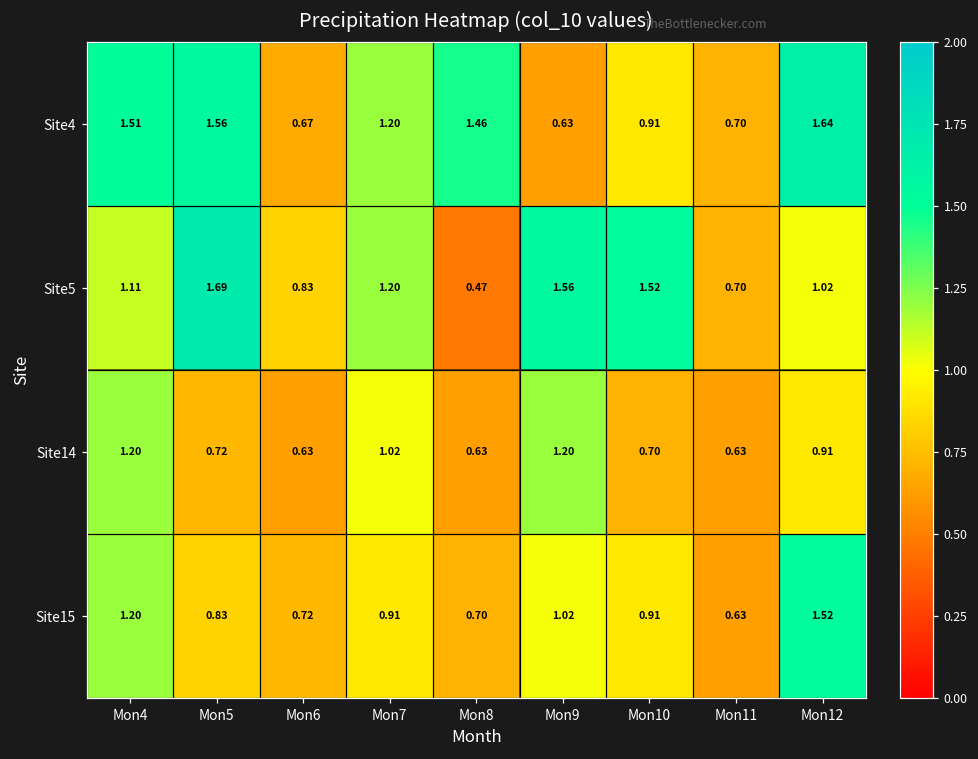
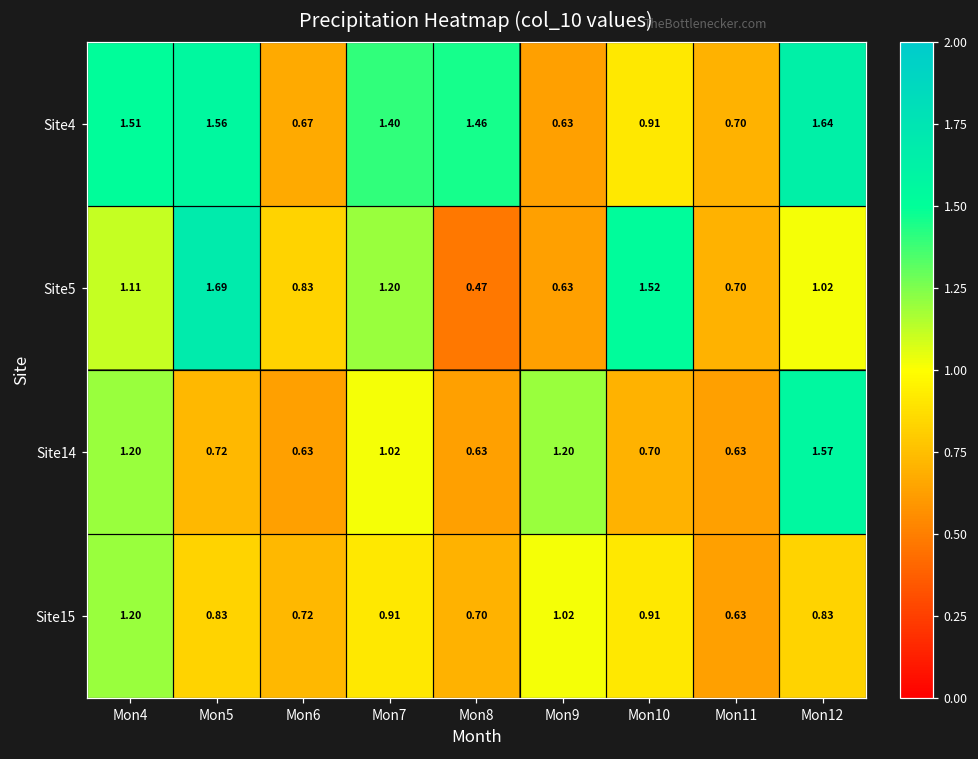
Site4, Mon7: 1.20 -> 1.40
Site5, Mon9: 1.56 -> 0.63
Site14, Mon12: 0.91 -> 1.57
Site15, Mon12: 1.52 -> 0.83
